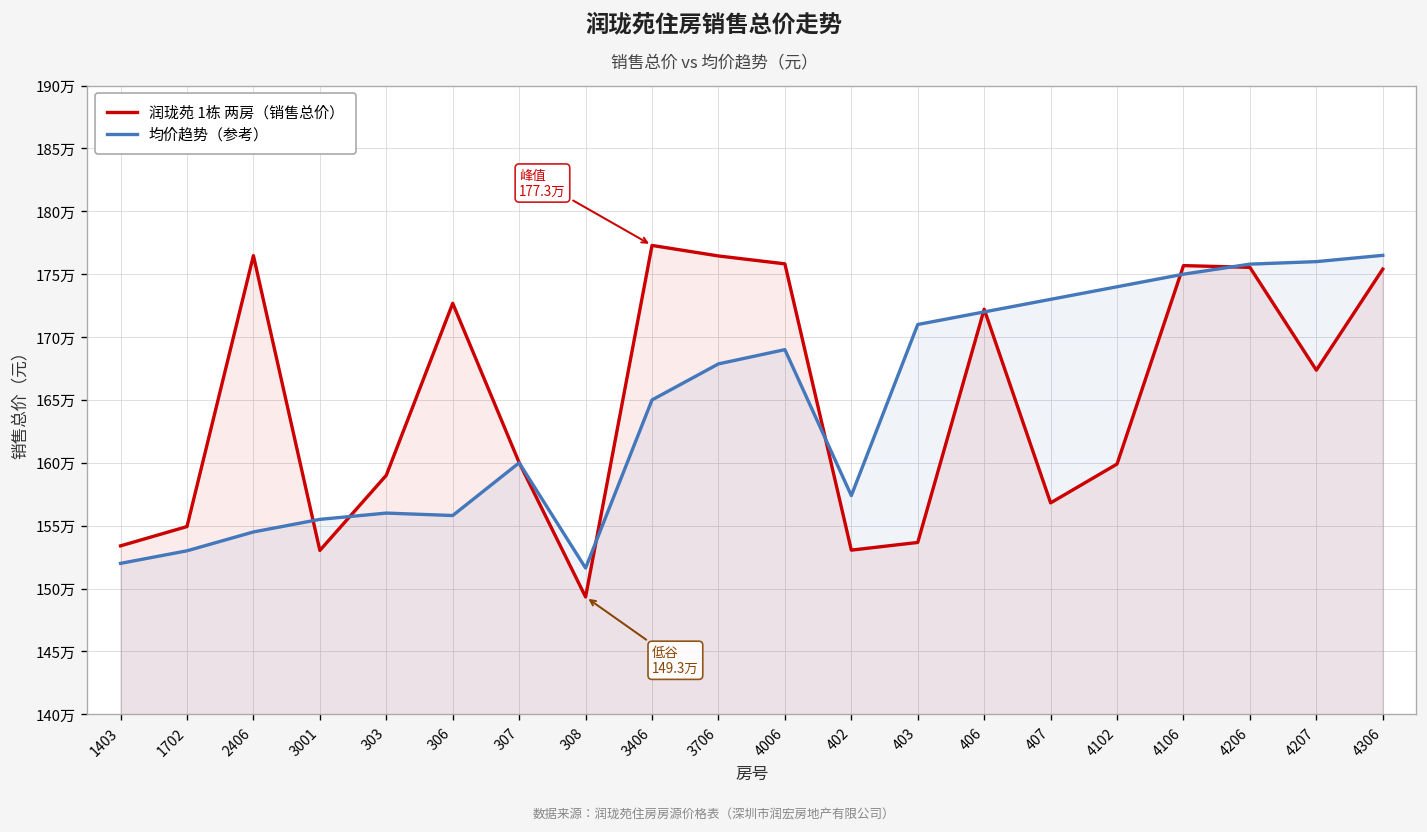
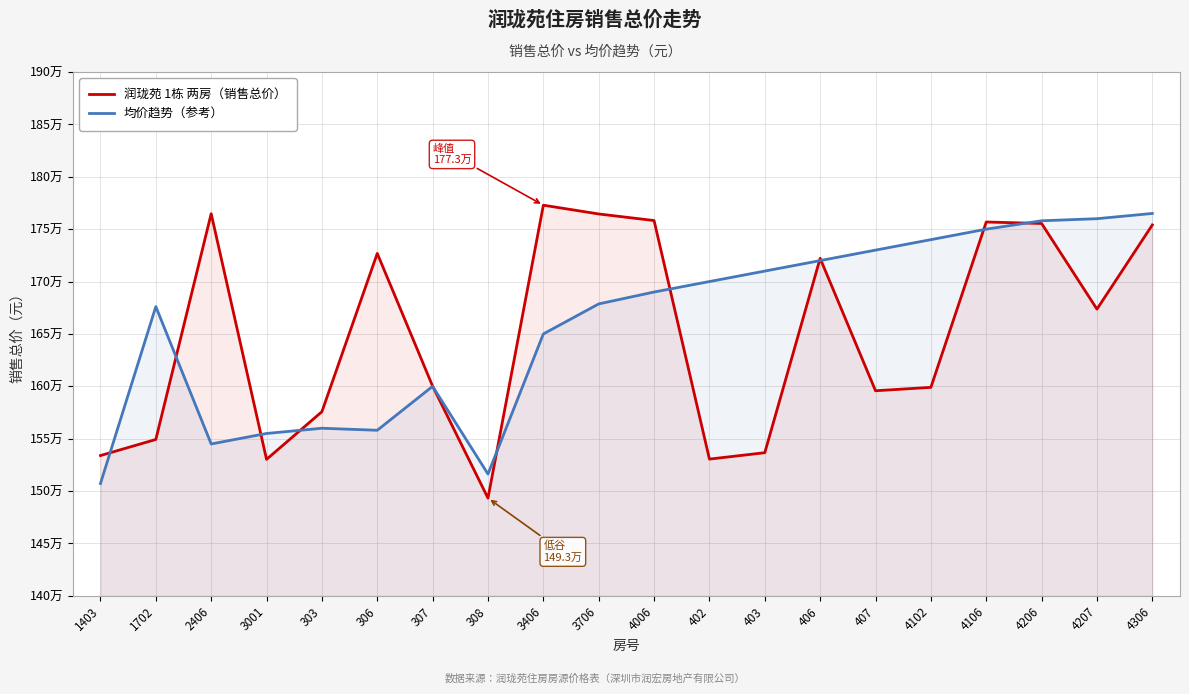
均价趋势（参考）, 1403: 152.0万 -> 150.7万
均价趋势（参考）, 1702: 153.0万 -> 167.6万
润珑苑 1栋 两房（销售总价）, 303: 159.0万 -> 157.6万
均价趋势（参考）, 402: 157.4万 -> 170.0万
润珑苑 1栋 两房（销售总价）, 407: 156.8万 -> 159.6万
